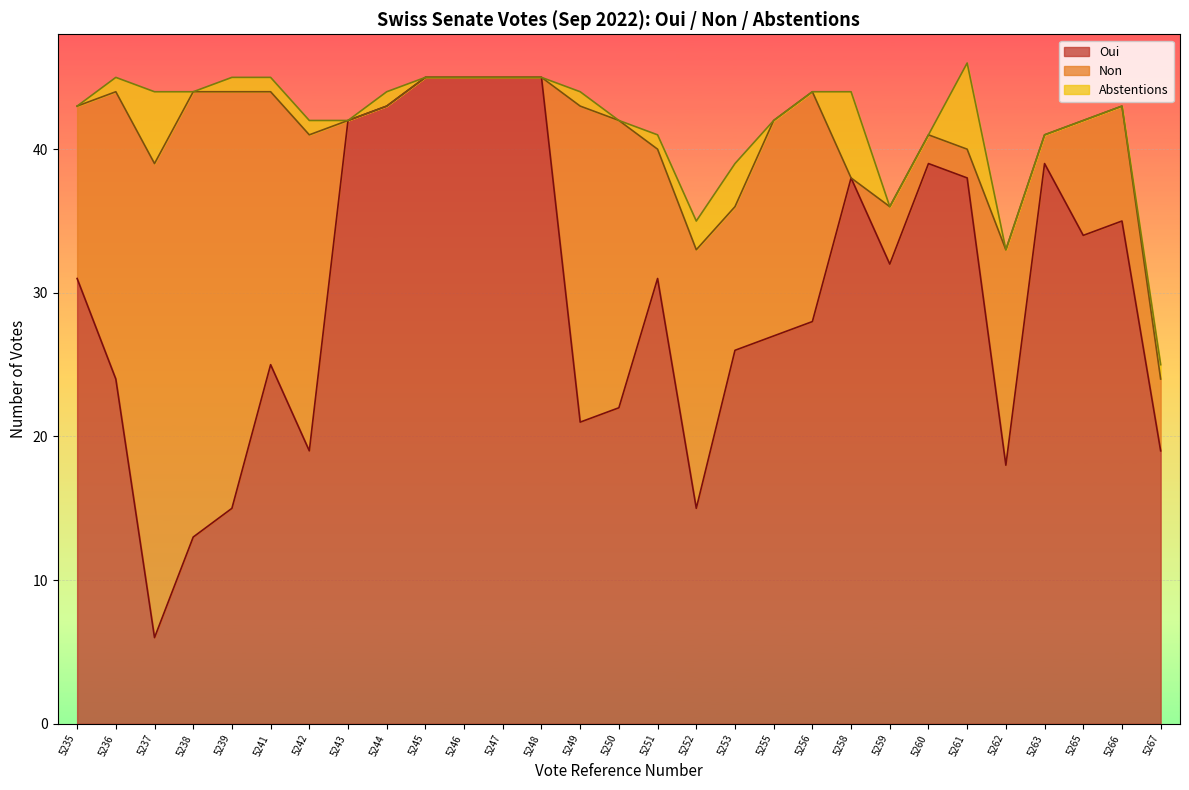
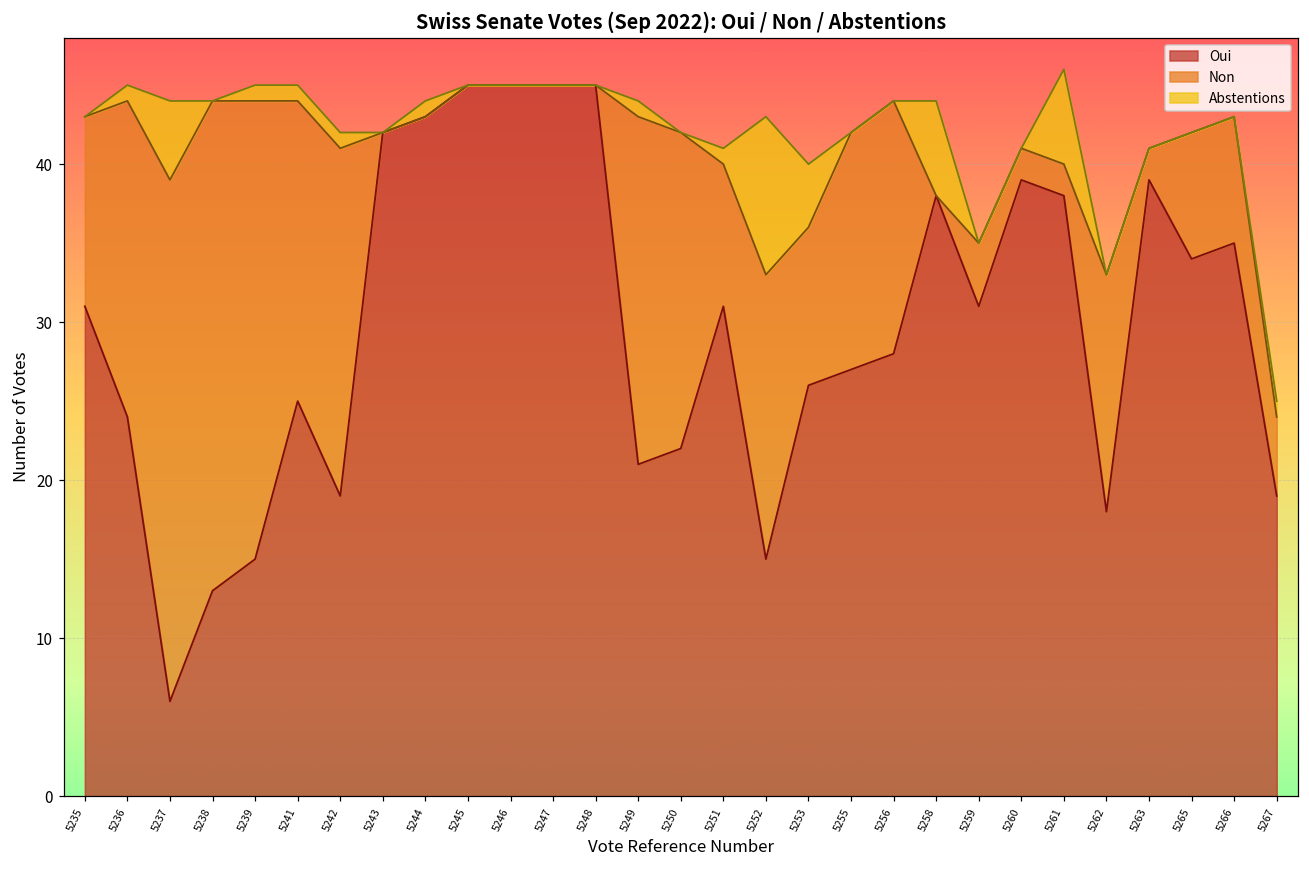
Abstentions, 5252: 2 -> 10
Abstentions, 5253: 3 -> 4
Oui, 5259: 32 -> 31
